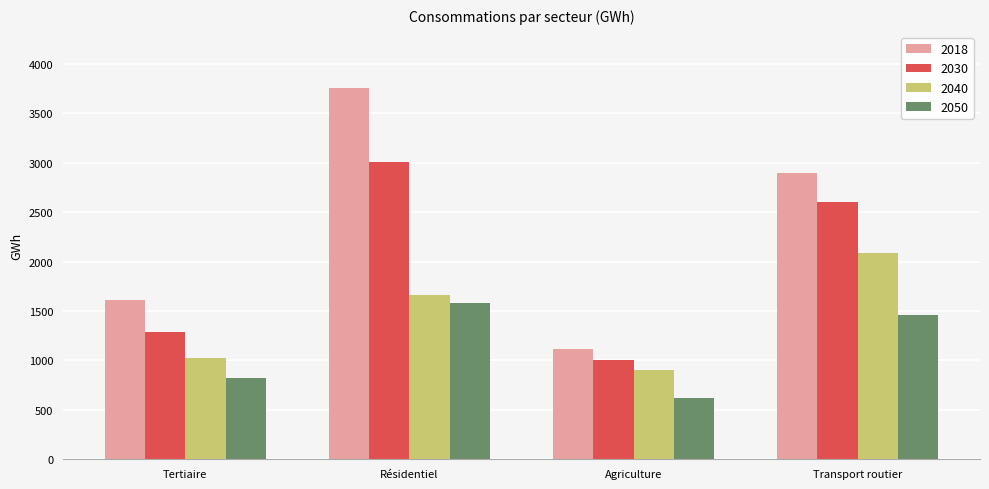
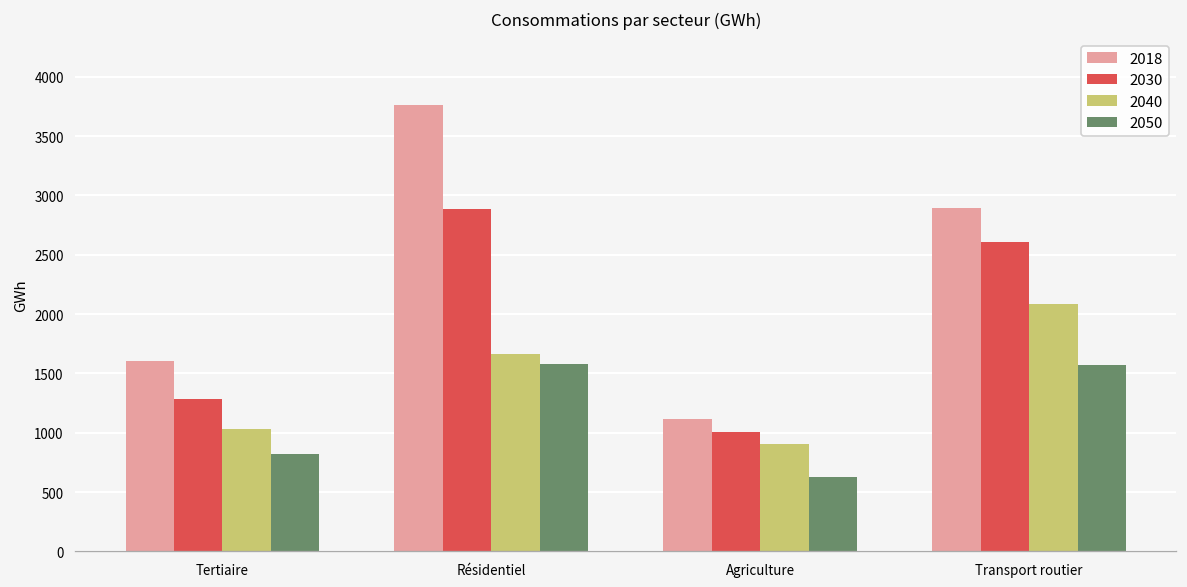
2030, Résidentiel: 3000 -> 2900
2050, Transport routier: 1500 -> 1600
